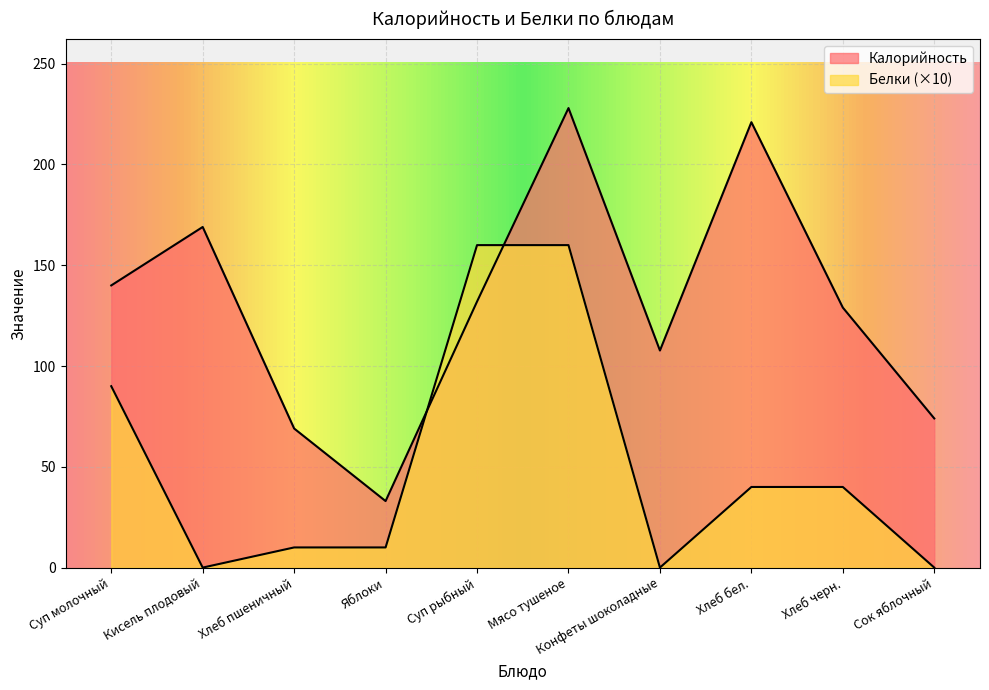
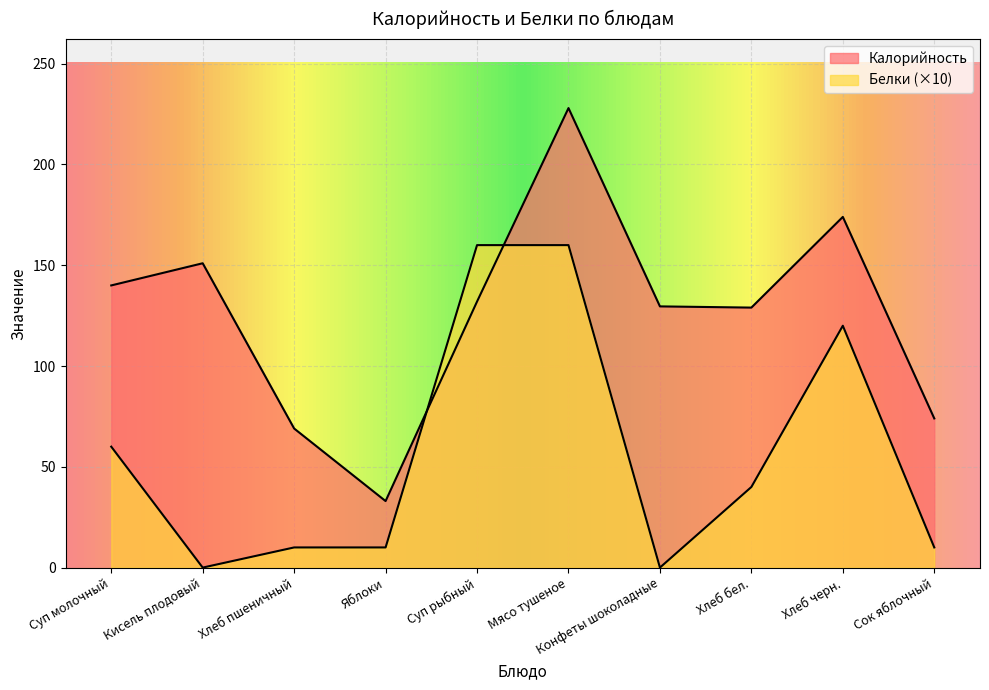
Белки (×10), Суп молочный: 90 -> 60
Калорийность, Кисель плодовый: 169 -> 151
Калорийность, Конфеты шоколадные: 108 -> 130
Калорийность, Хлеб бел.: 221 -> 129
Калорийность, Хлеб черн.: 129 -> 174
Белки (×10), Хлеб черн.: 40 -> 120
Белки (×10), Сок яблочный: 0 -> 10
